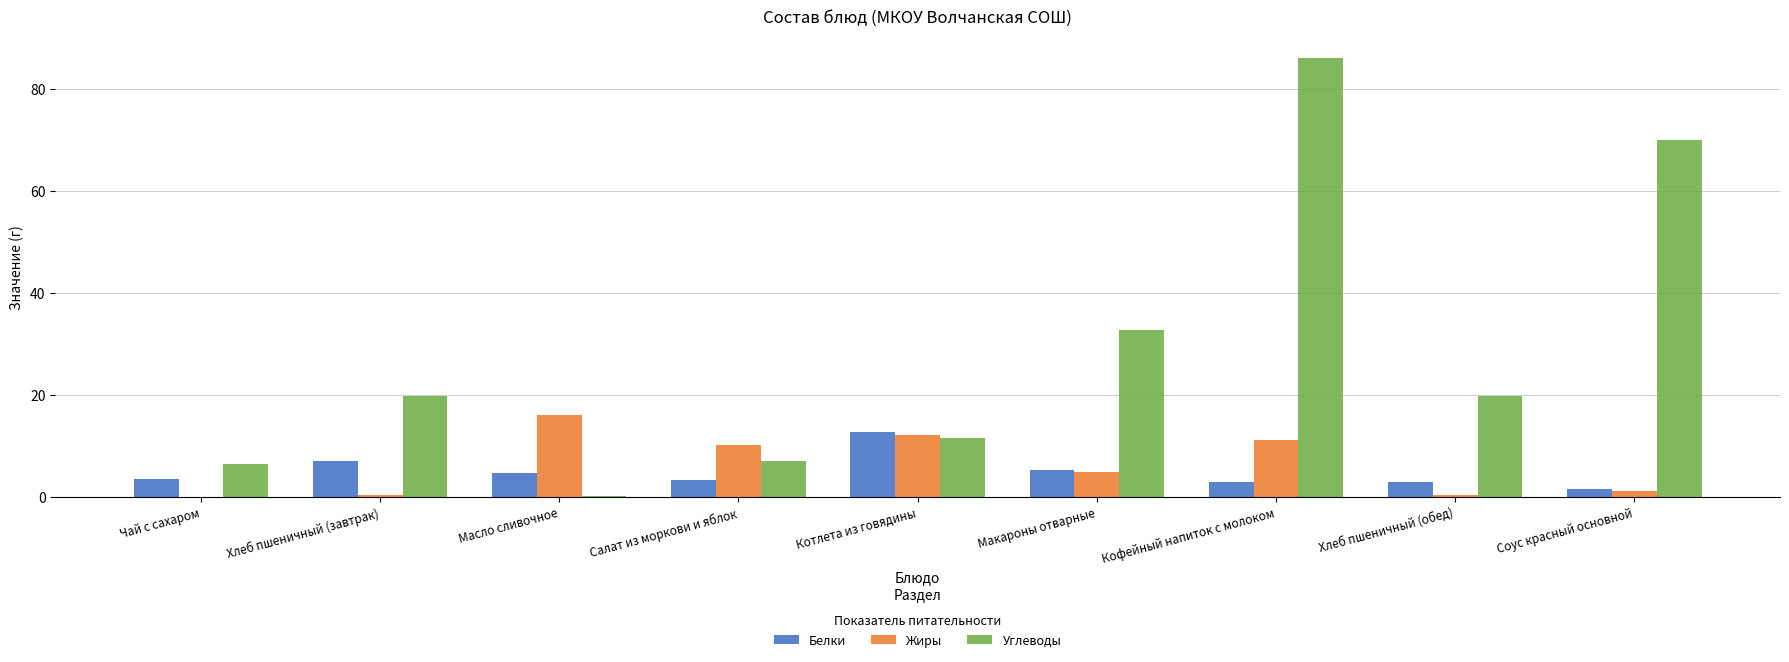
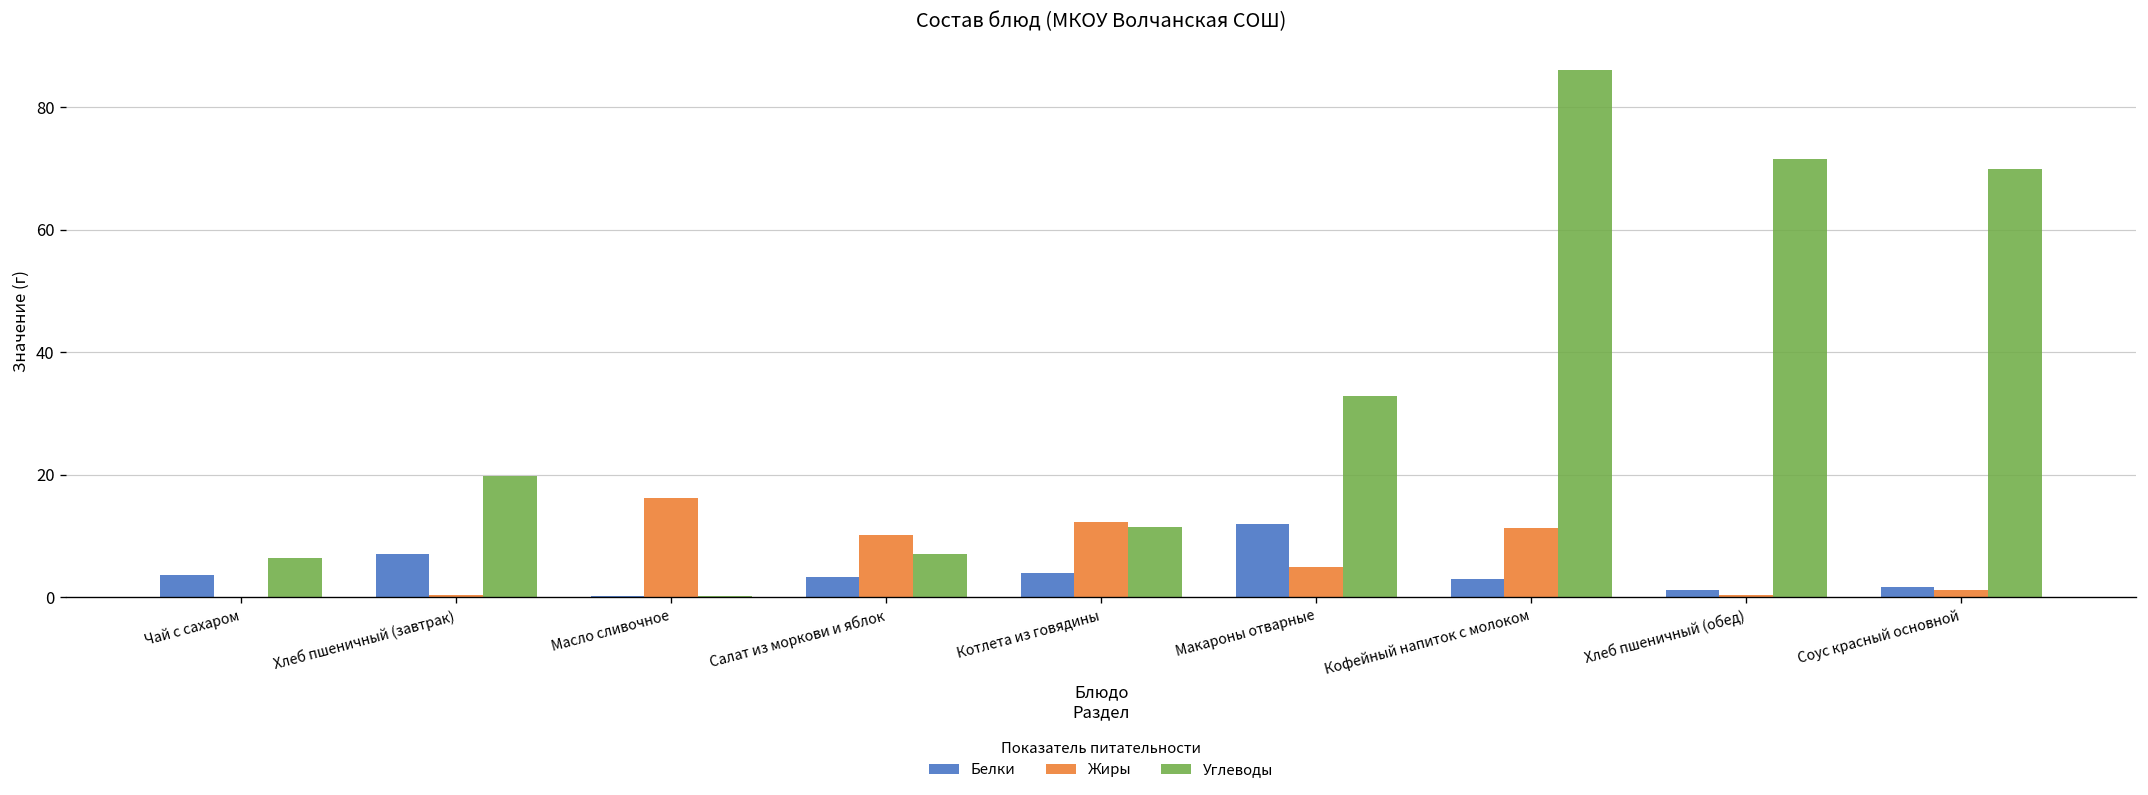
Белки, Масло сливочное: 5 -> 0
Белки, Котлета из говядины: 13 -> 4
Белки, Макароны отварные: 5 -> 12
Белки, Хлеб пшеничный (обед): 3 -> 1
Углеводы, Хлеб пшеничный (обед): 20 -> 72
